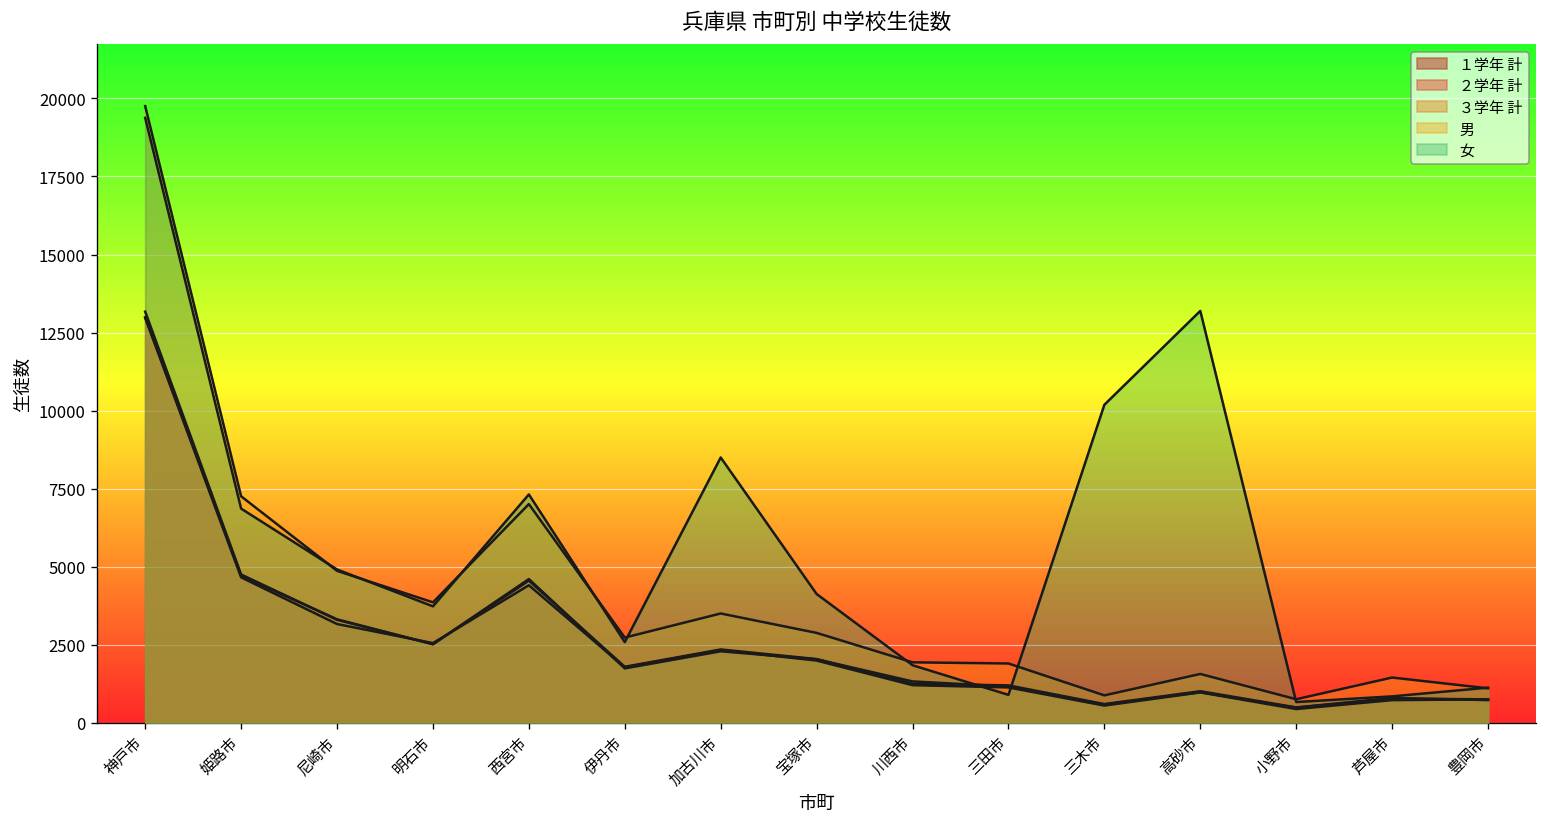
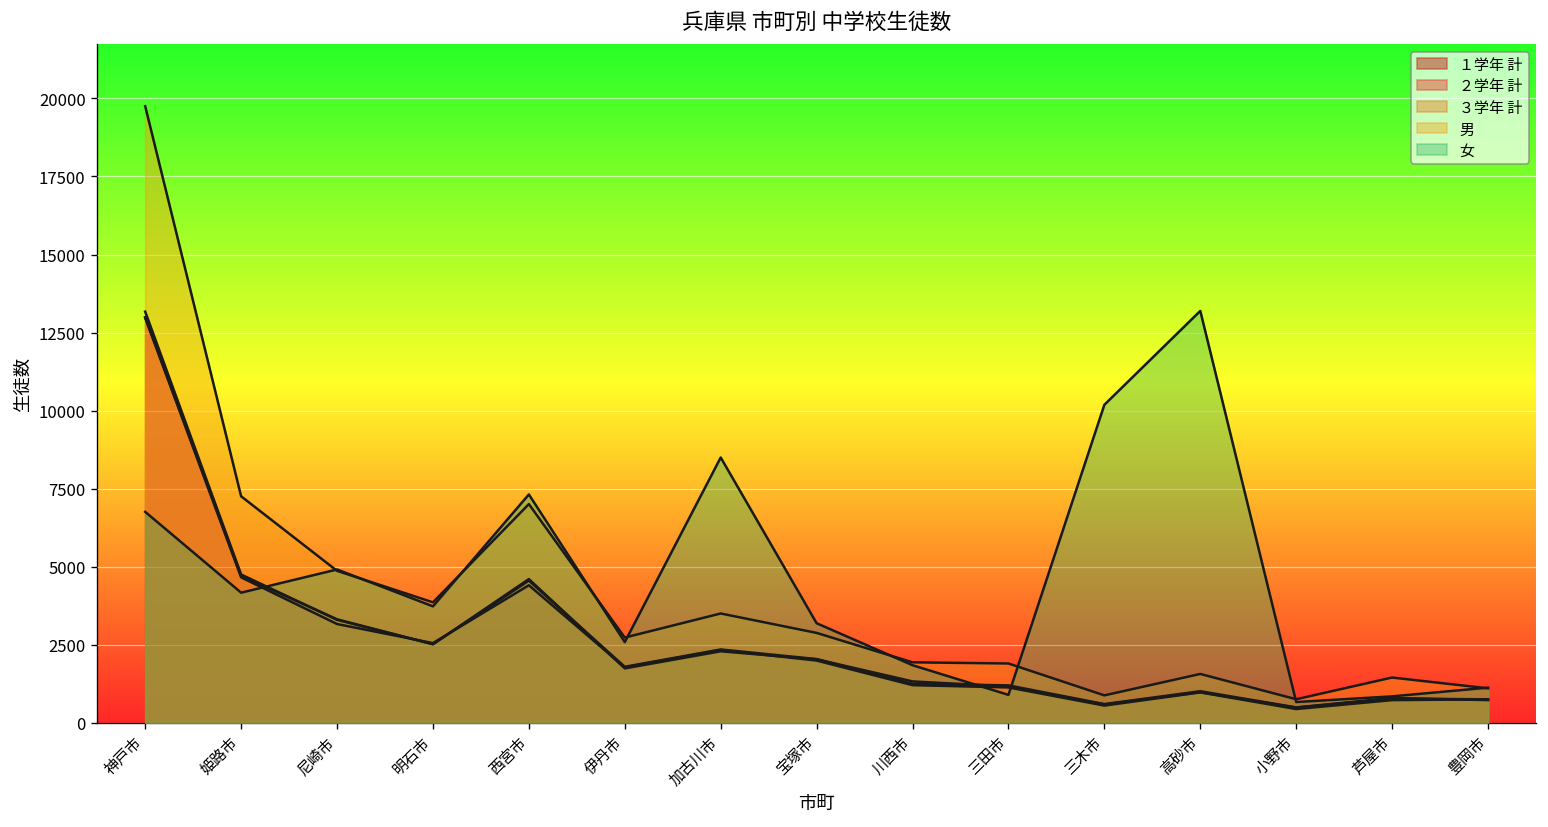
女, 神戸市: 19400 -> 6800
女, 姫路市: 6900 -> 4200
女, 宝塚市: 4100 -> 3200
